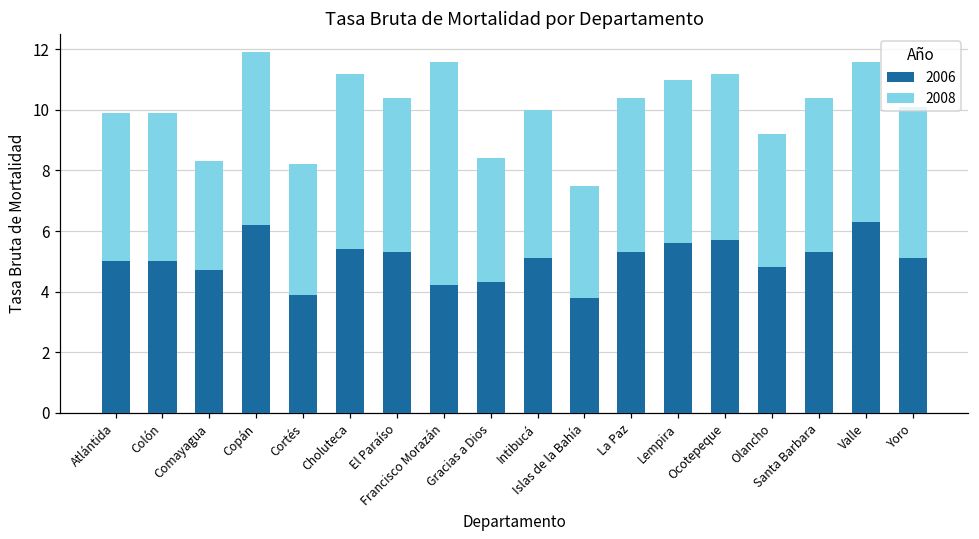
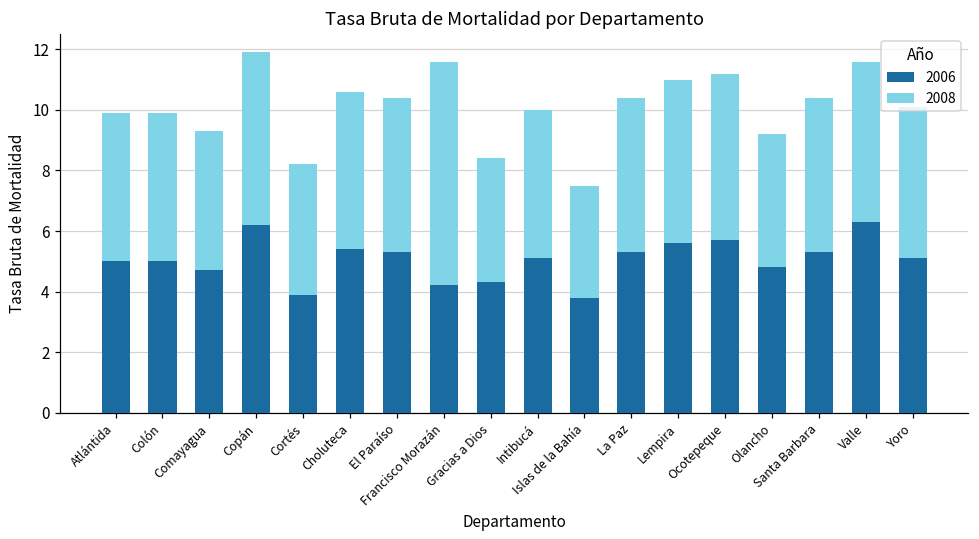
2008, Comayagua: 3.6 -> 4.6
2008, Choluteca: 5.8 -> 5.2
